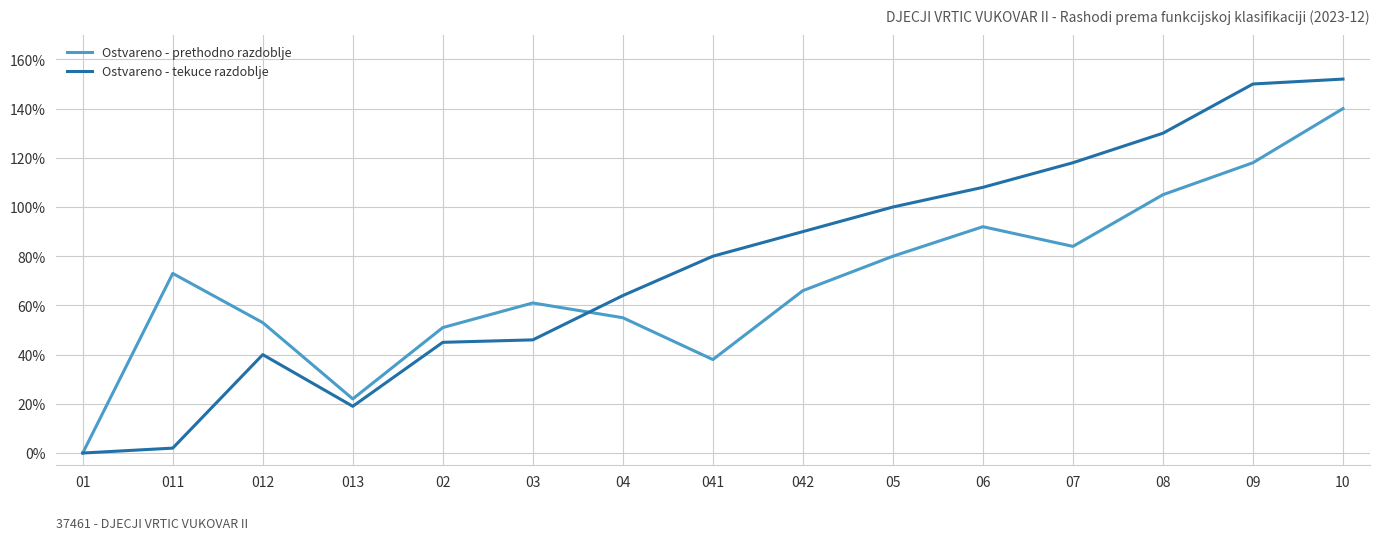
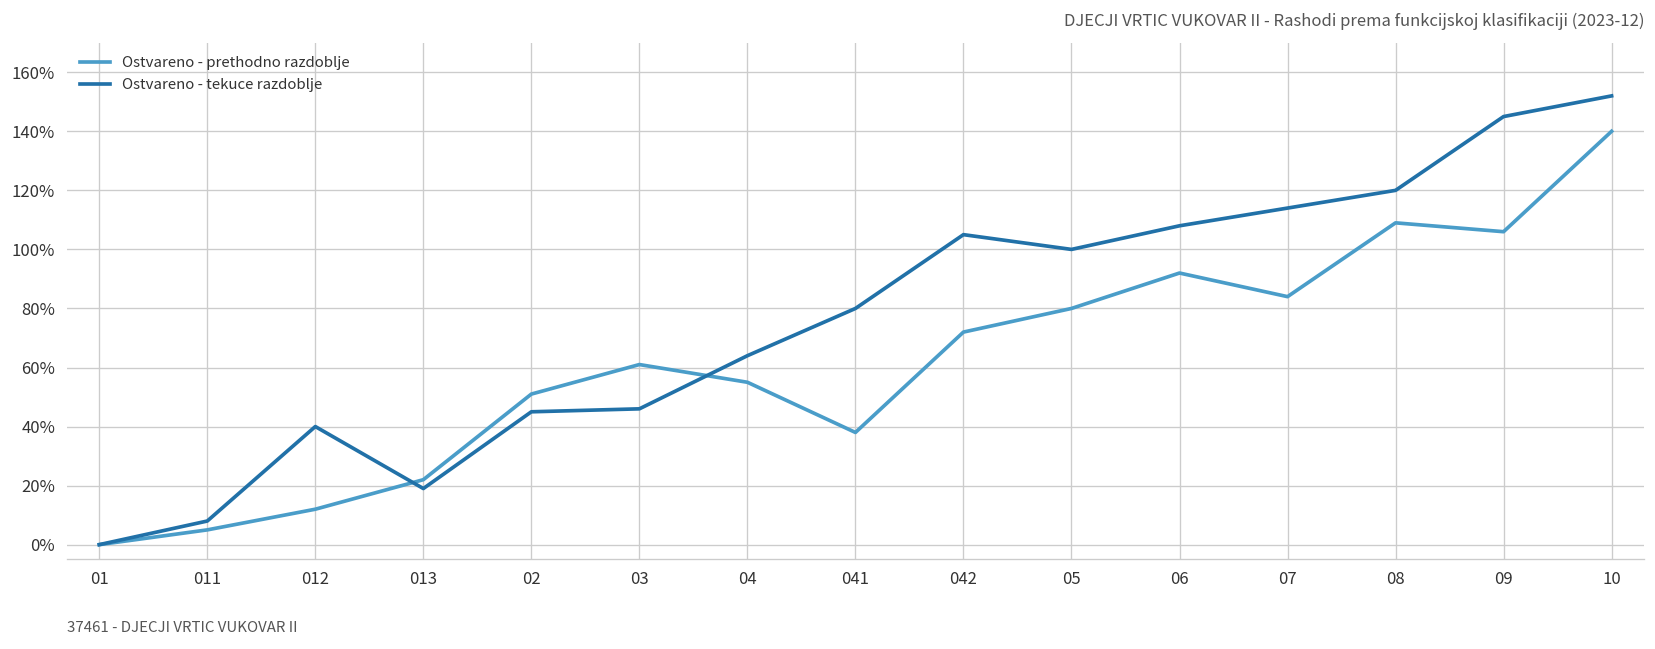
Ostvareno - prethodno razdoblje, 011: 73% -> 5%
Ostvareno - tekuce razdoblje, 011: 2% -> 8%
Ostvareno - prethodno razdoblje, 012: 53% -> 12%
Ostvareno - prethodno razdoblje, 042: 66% -> 72%
Ostvareno - tekuce razdoblje, 042: 90% -> 105%
Ostvareno - tekuce razdoblje, 07: 118% -> 114%
Ostvareno - prethodno razdoblje, 08: 105% -> 109%
Ostvareno - tekuce razdoblje, 08: 130% -> 120%
Ostvareno - prethodno razdoblje, 09: 118% -> 106%
Ostvareno - tekuce razdoblje, 09: 150% -> 145%
